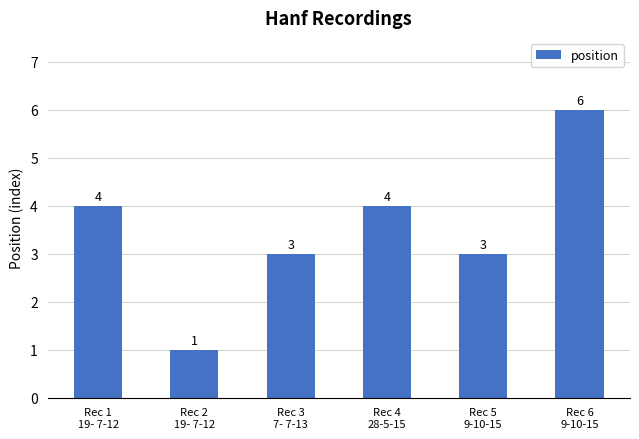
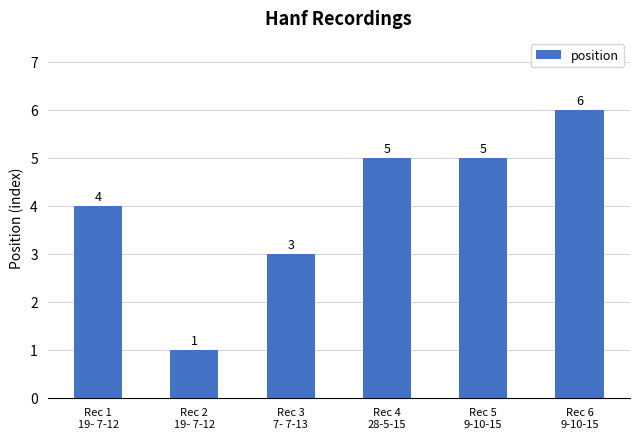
Rec 4 28-5-15: 4 -> 5
Rec 5 9-10-15: 3 -> 5
